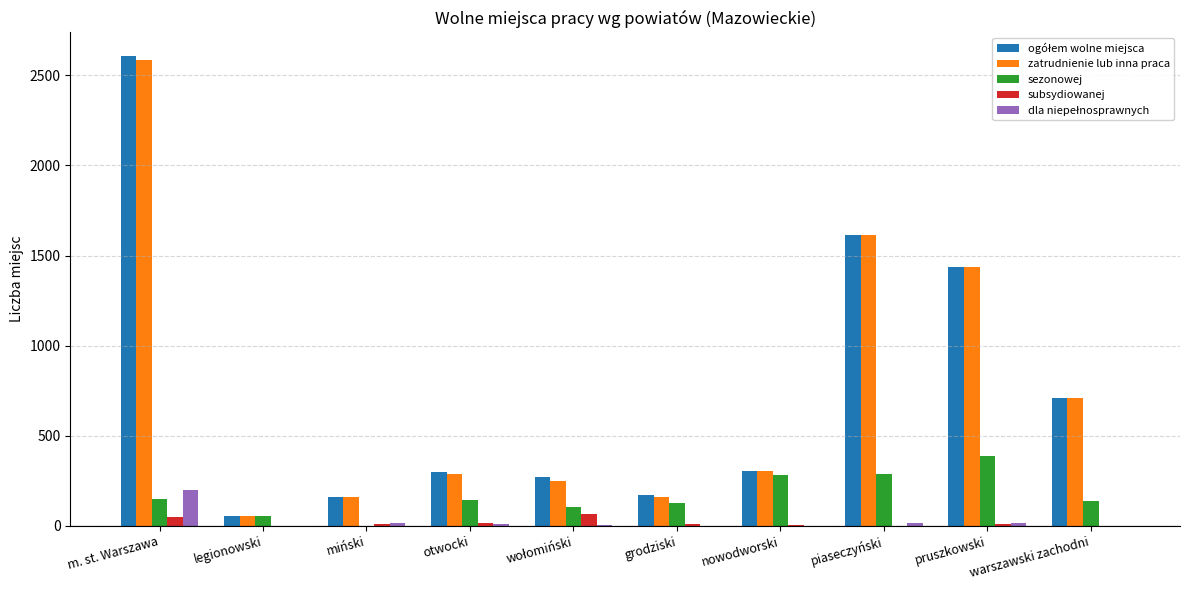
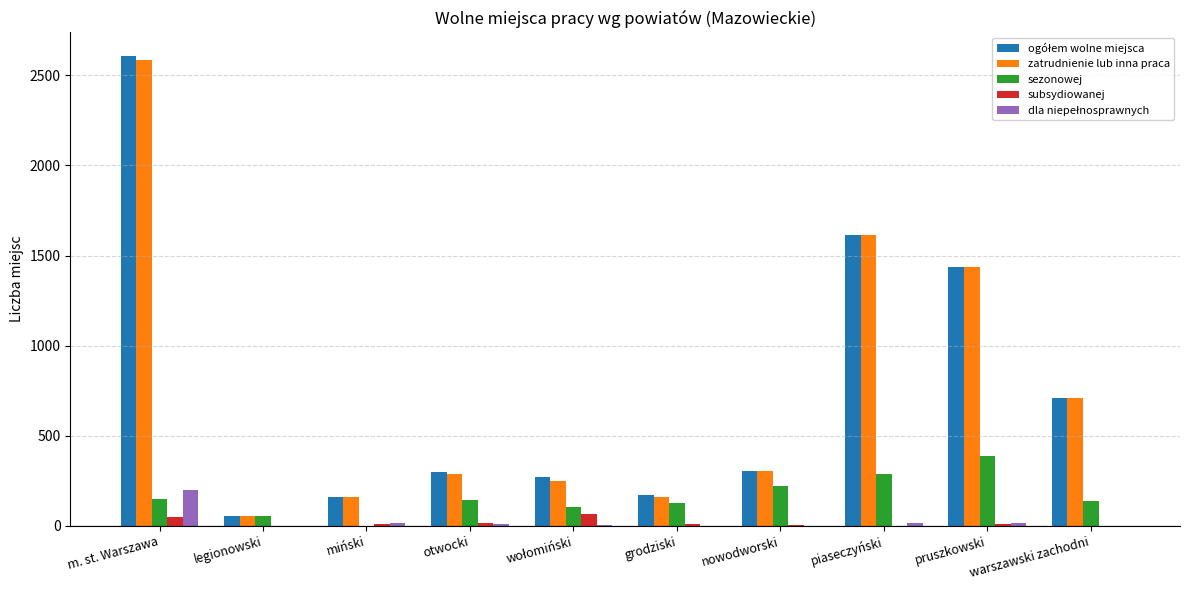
sezonowej, nowodworski: 280 -> 220
